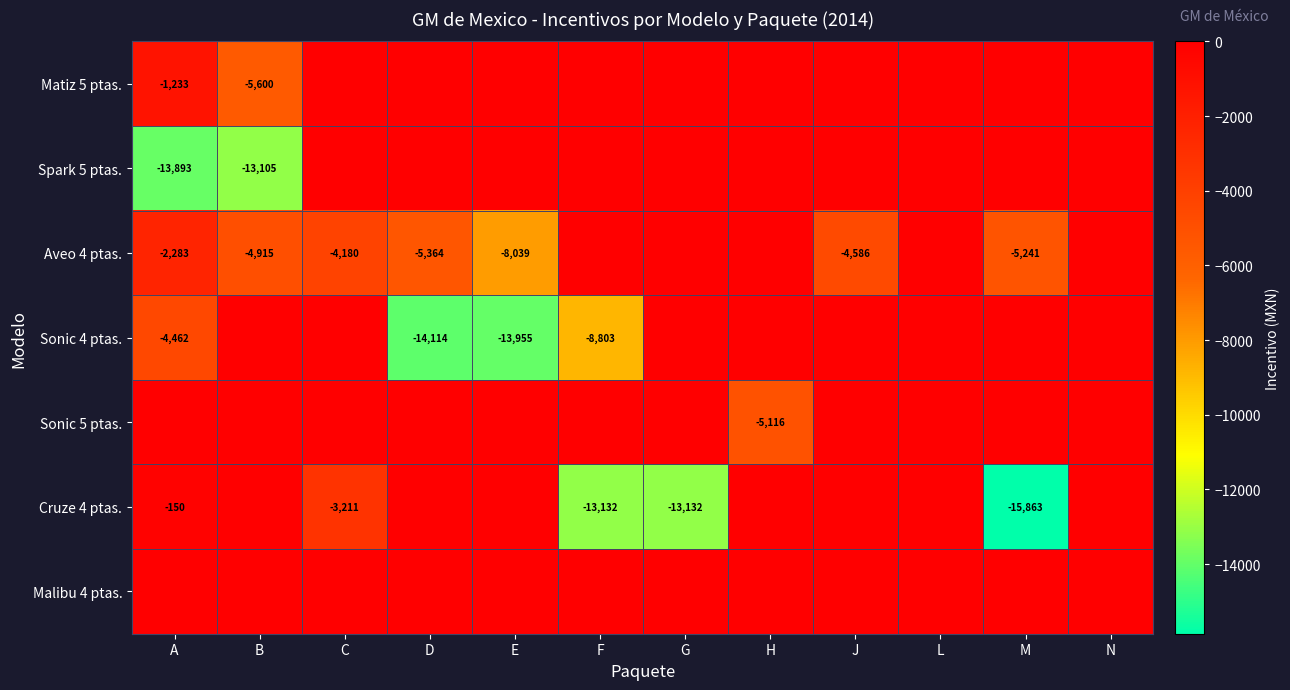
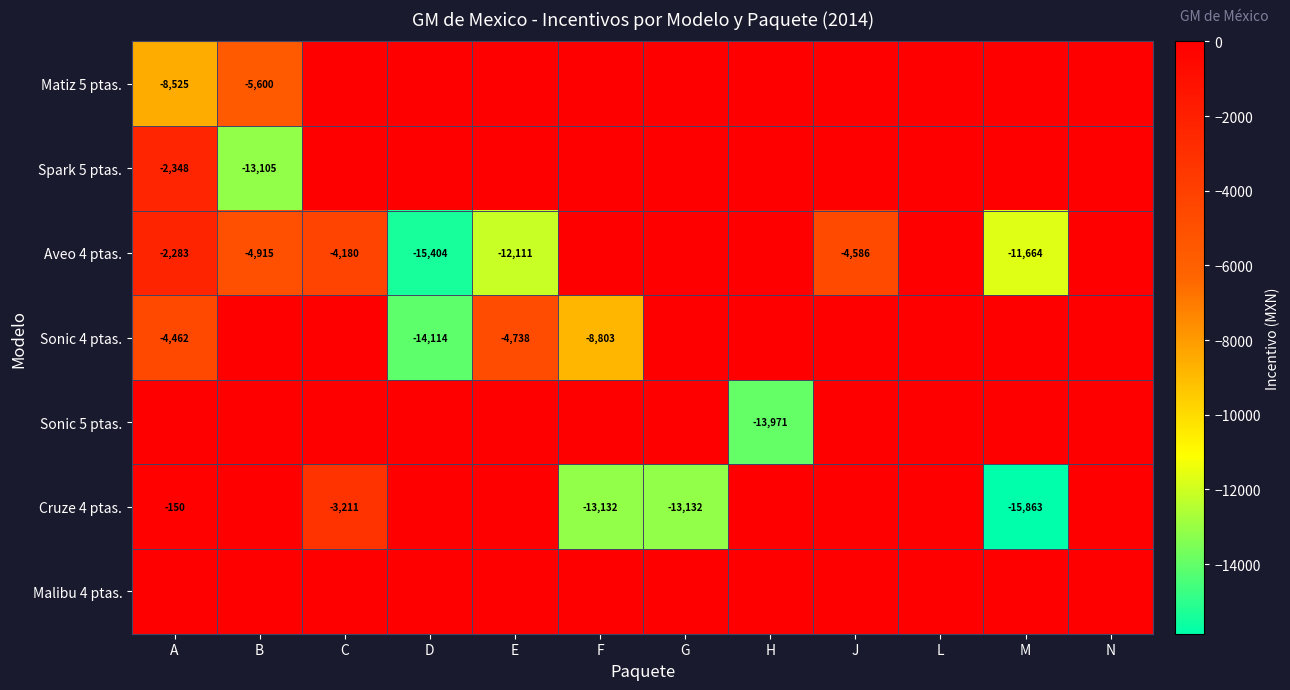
Matiz 5 ptas., A: -1,233 -> -8,525
Spark 5 ptas., A: -13,893 -> -2,348
Aveo 4 ptas., D: -5,364 -> -15,404
Aveo 4 ptas., E: -8,039 -> -12,111
Aveo 4 ptas., M: -5,241 -> -11,664
Sonic 4 ptas., E: -13,955 -> -4,738
Sonic 5 ptas., H: -5,116 -> -13,971
